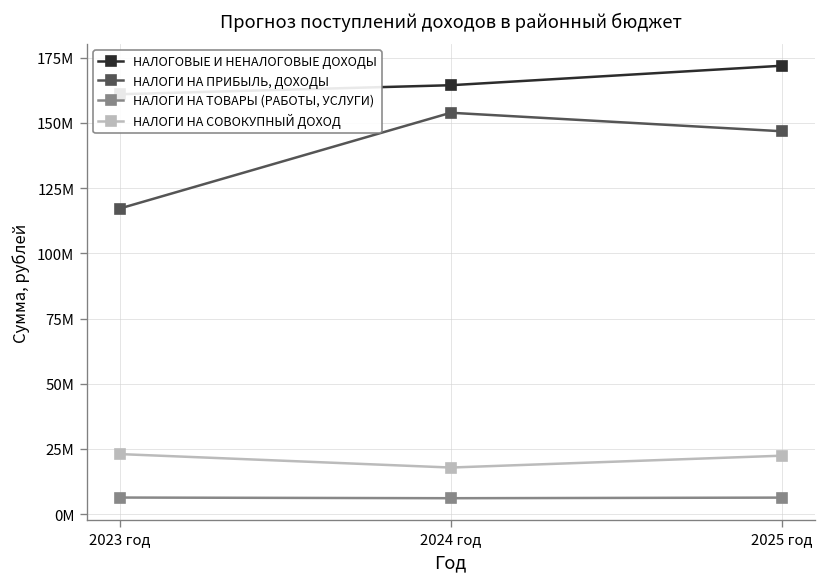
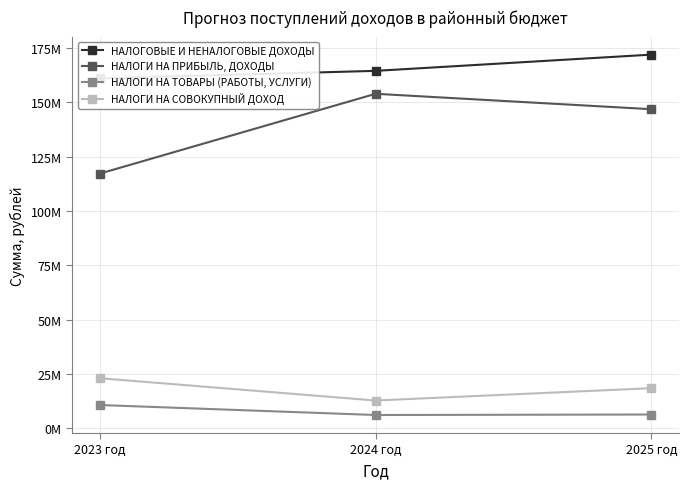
НАЛОГИ НА ТОВАРЫ (РАБОТЫ, УСЛУГИ), 2023 год: 6000000 -> 11000000
НАЛОГИ НА СОВОКУПНЫЙ ДОХОД, 2024 год: 18000000 -> 13000000
НАЛОГИ НА СОВОКУПНЫЙ ДОХОД, 2025 год: 22000000 -> 18000000
